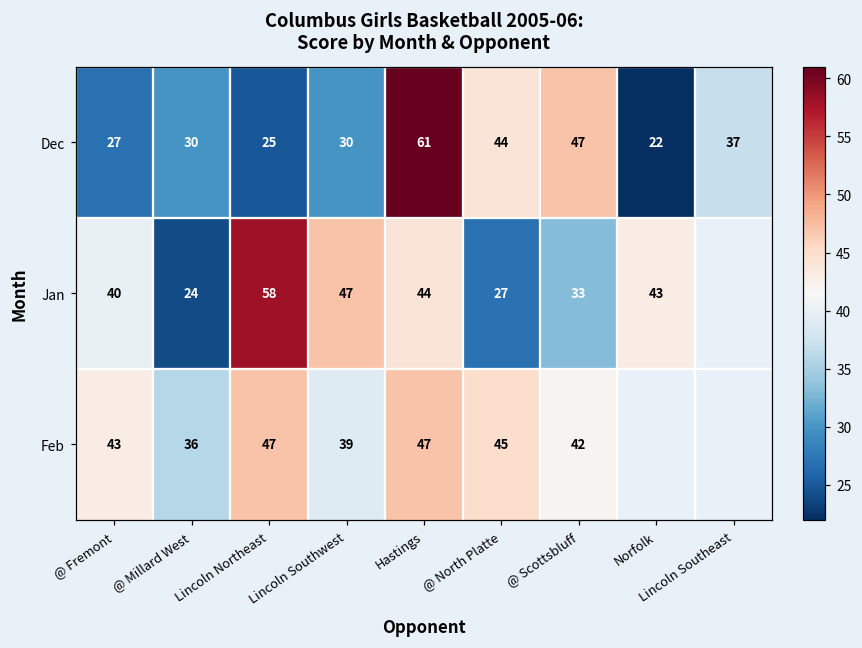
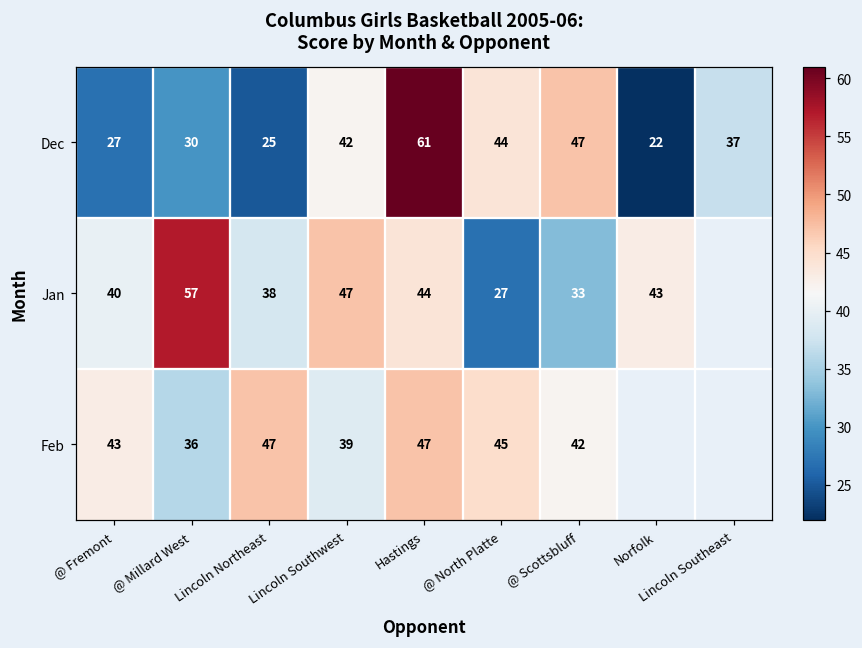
Dec, Lincoln Southwest: 30 -> 42
Jan, @ Millard West: 24 -> 57
Jan, Lincoln Northeast: 58 -> 38
